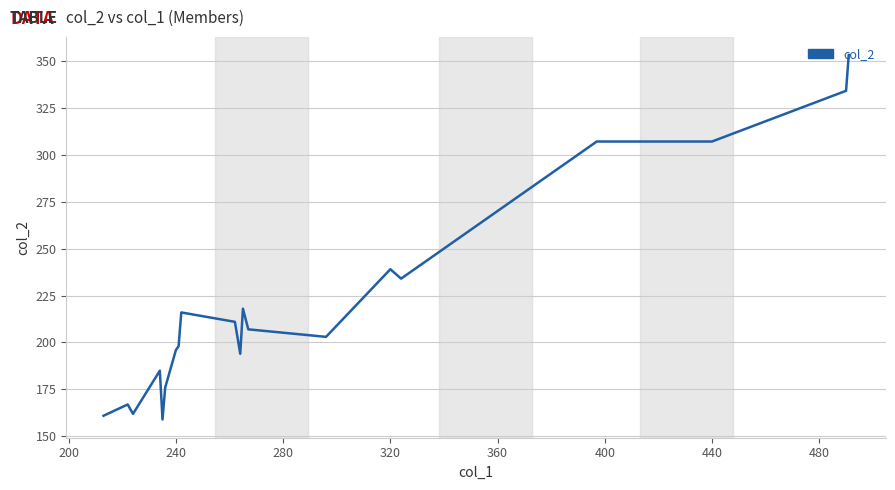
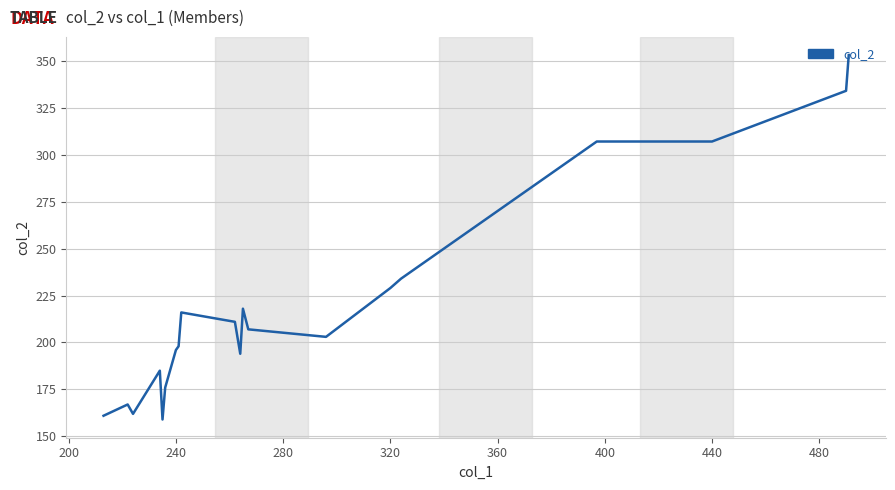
320: 239 -> 229
